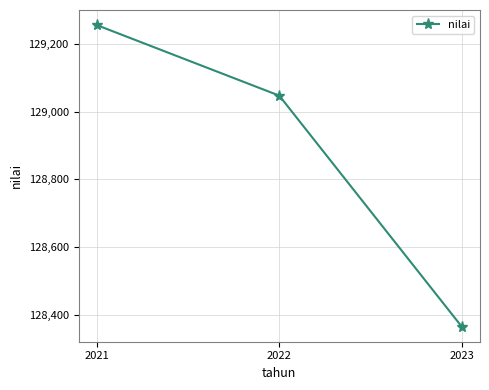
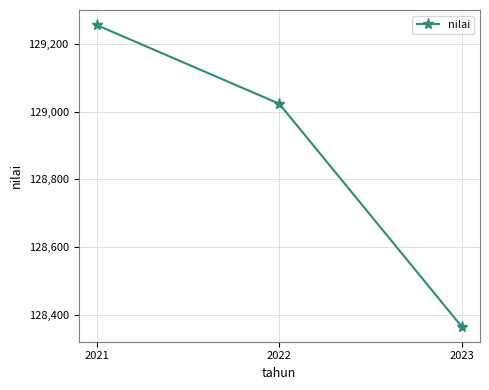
2022: 129,050 -> 129,020
